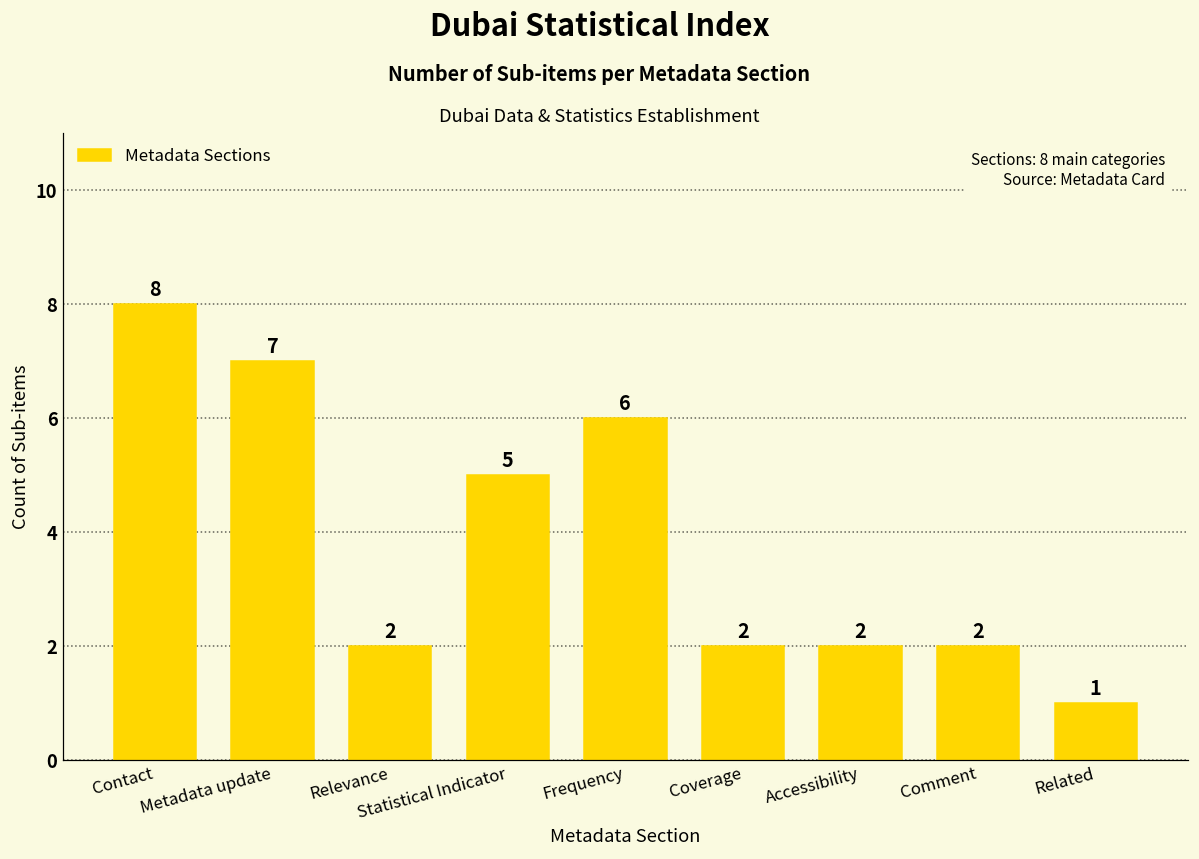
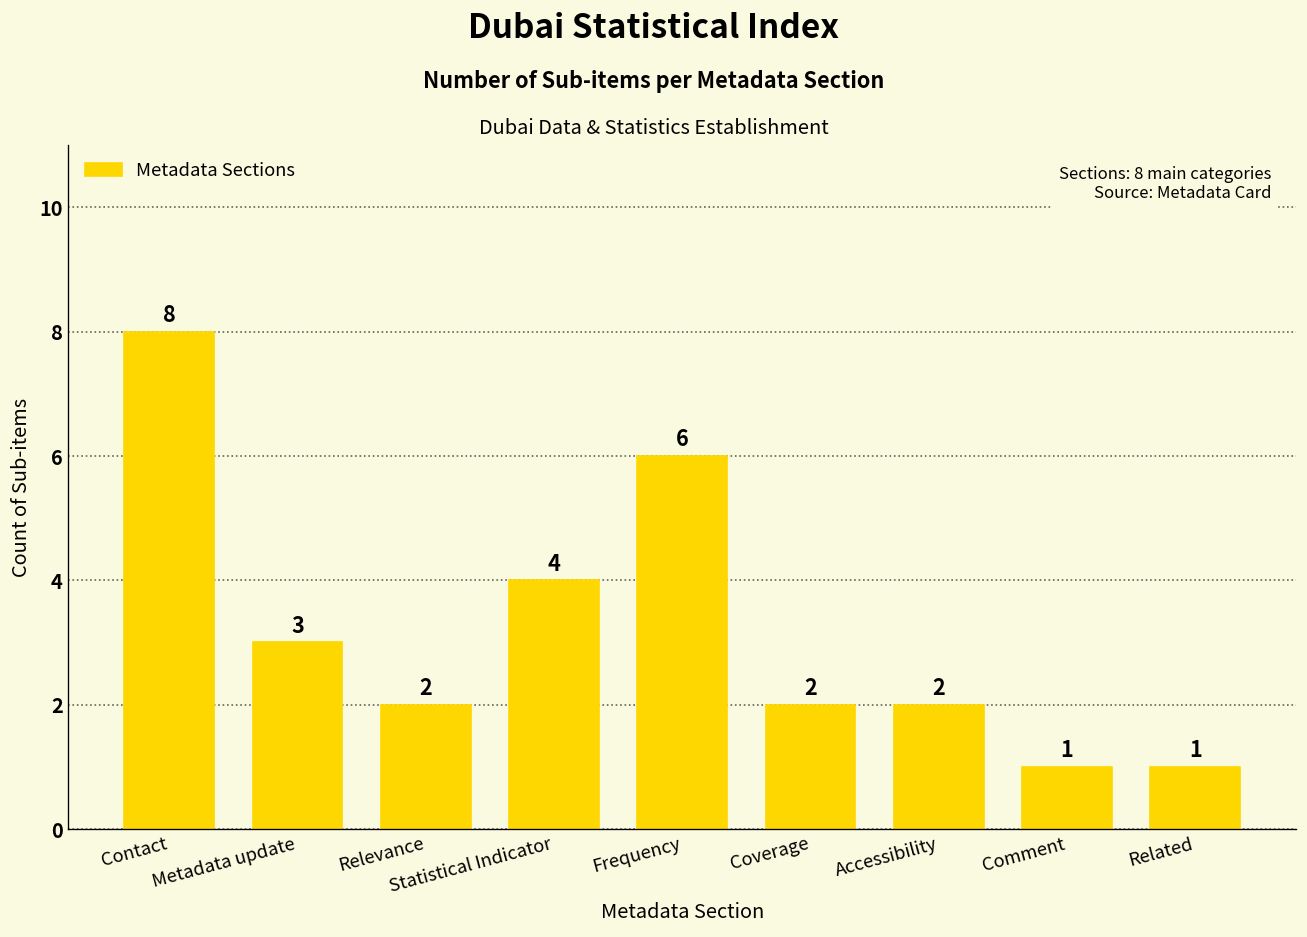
Metadata update: 7 -> 3
Statistical Indicator: 5 -> 4
Comment: 2 -> 1
